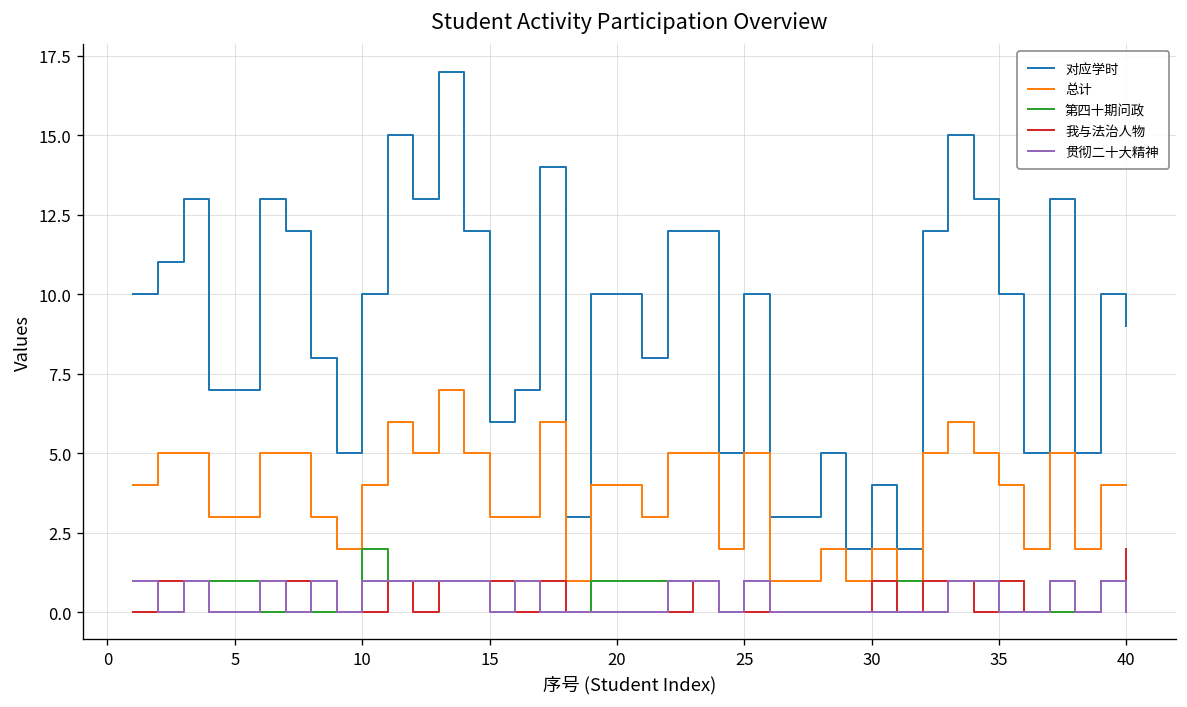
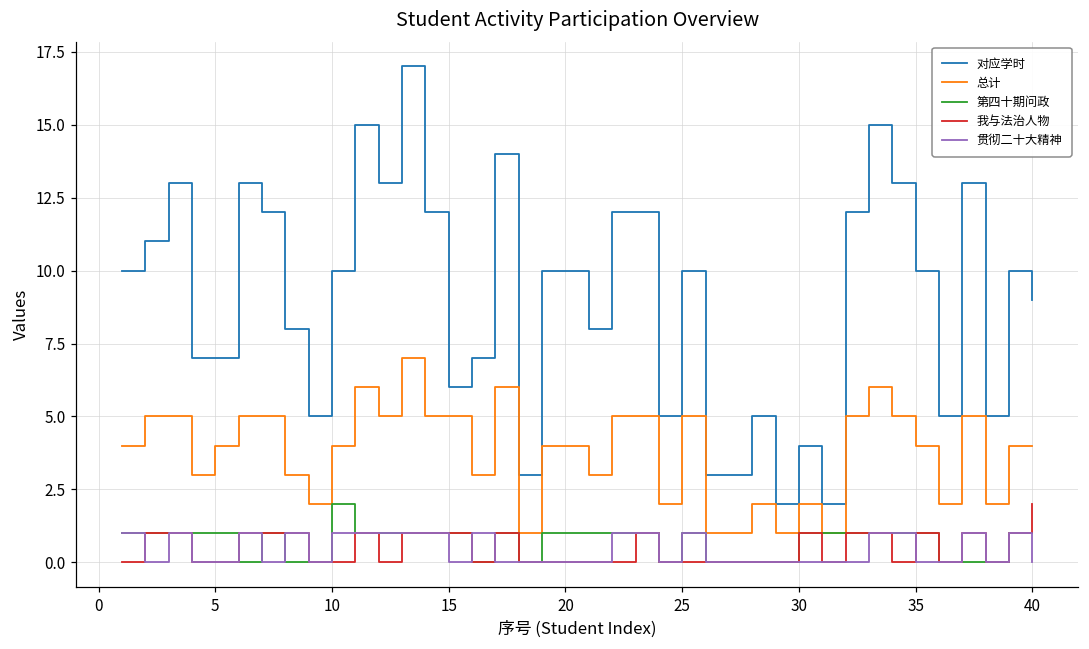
总计, 5: 3 -> 4
总计, 15: 3 -> 5
